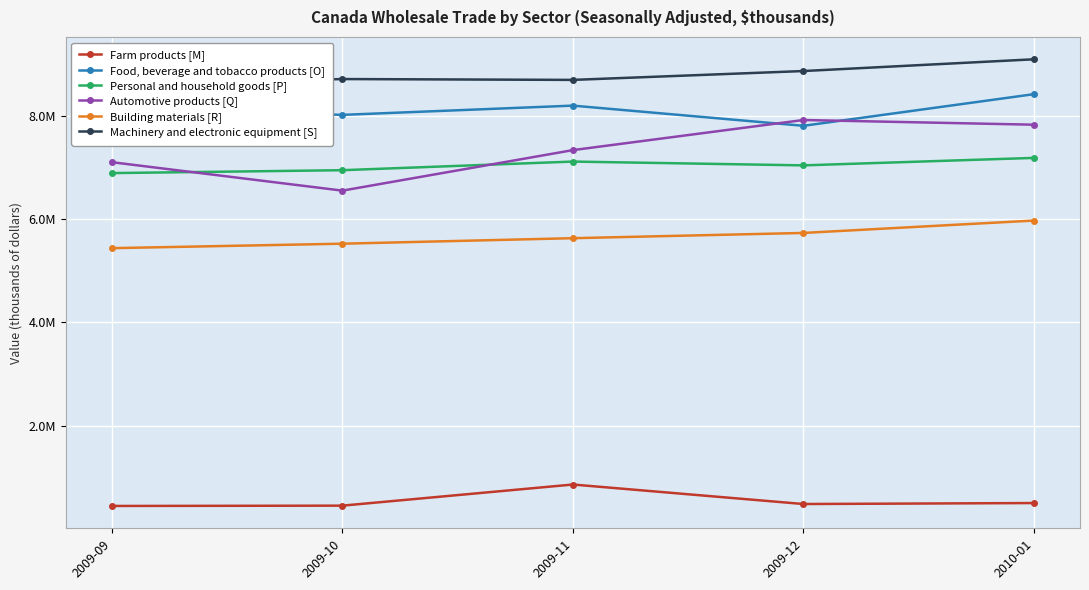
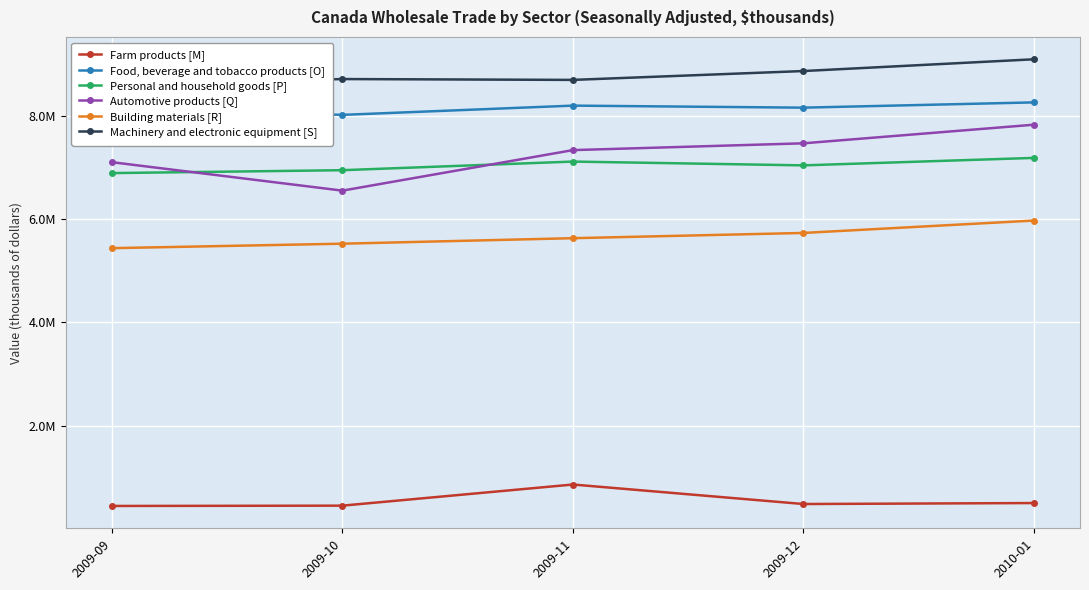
Food, beverage and tobacco products [O], 2009-12: 7800000 -> 8200000
Automotive products [Q], 2009-12: 7900000 -> 7500000
Food, beverage and tobacco products [O], 2010-01: 8400000 -> 8300000
